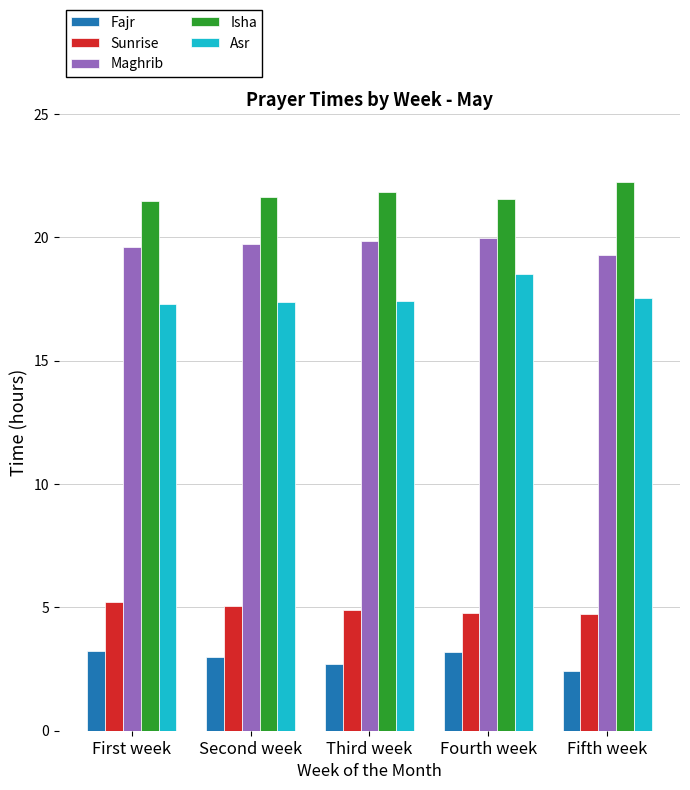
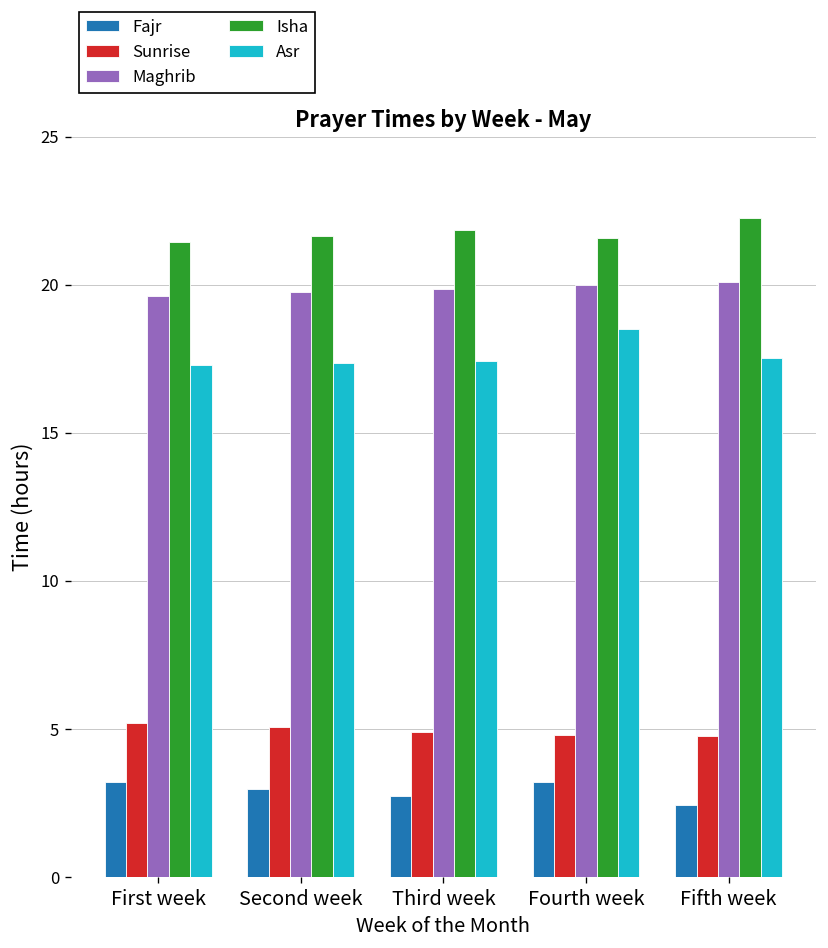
Maghrib, Fifth week: 19.3 -> 20.1
